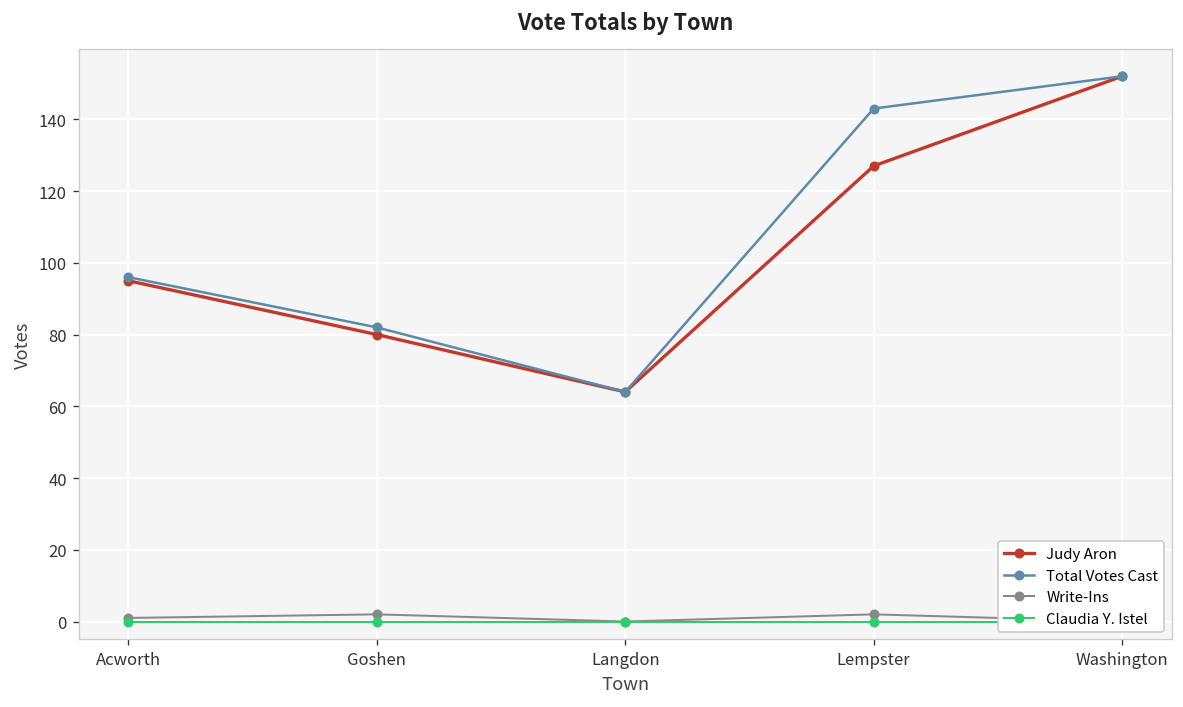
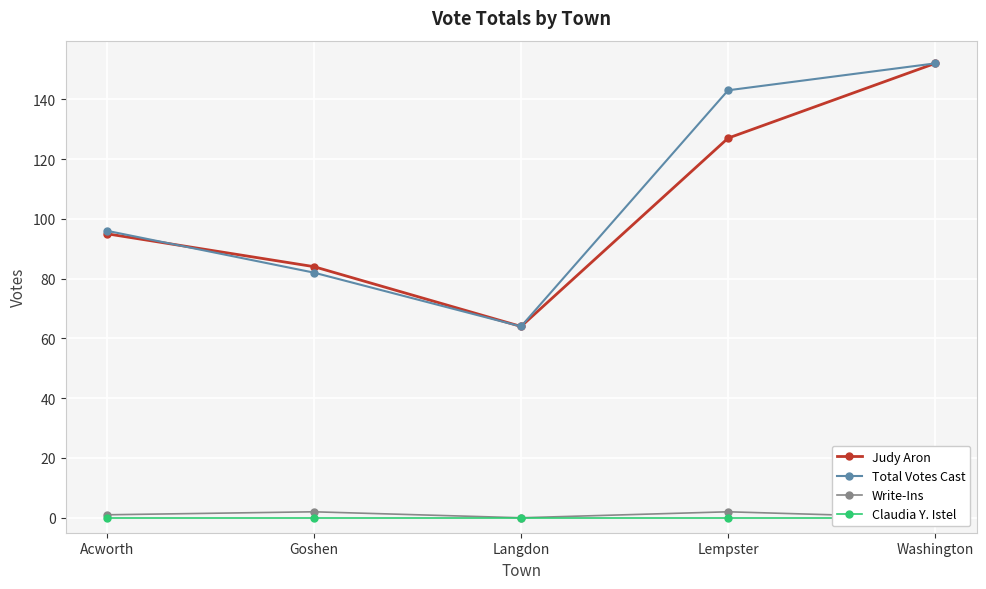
Judy Aron, Goshen: 80 -> 84
